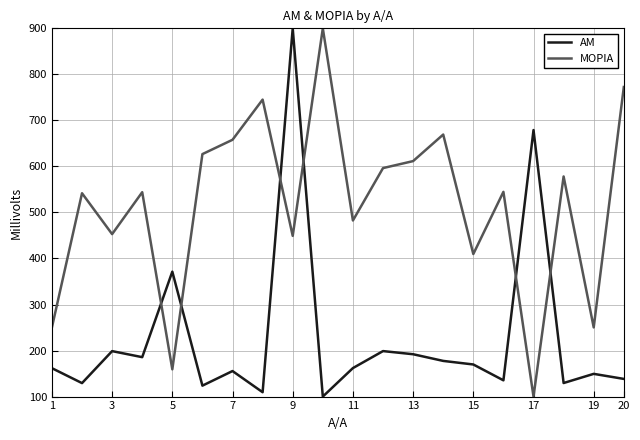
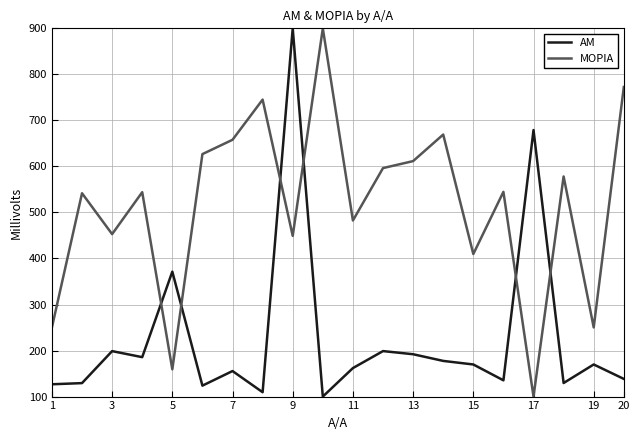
ΑΜ, 1: 160 -> 130
ΑΜ, 19: 150 -> 170
